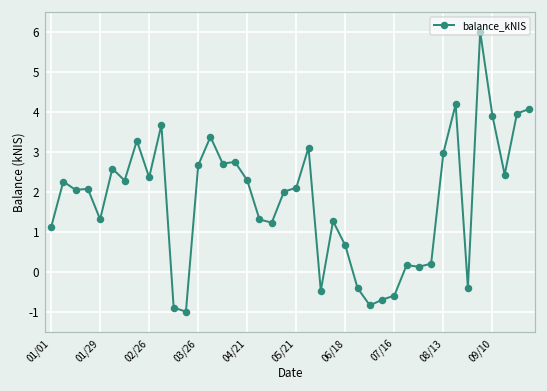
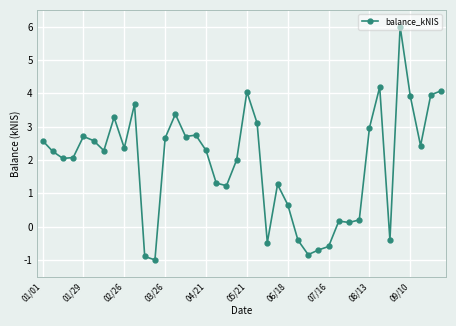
01/01: 1.1 -> 2.6
01/29: 1.3 -> 2.7
05/21: 2.1 -> 4.0
